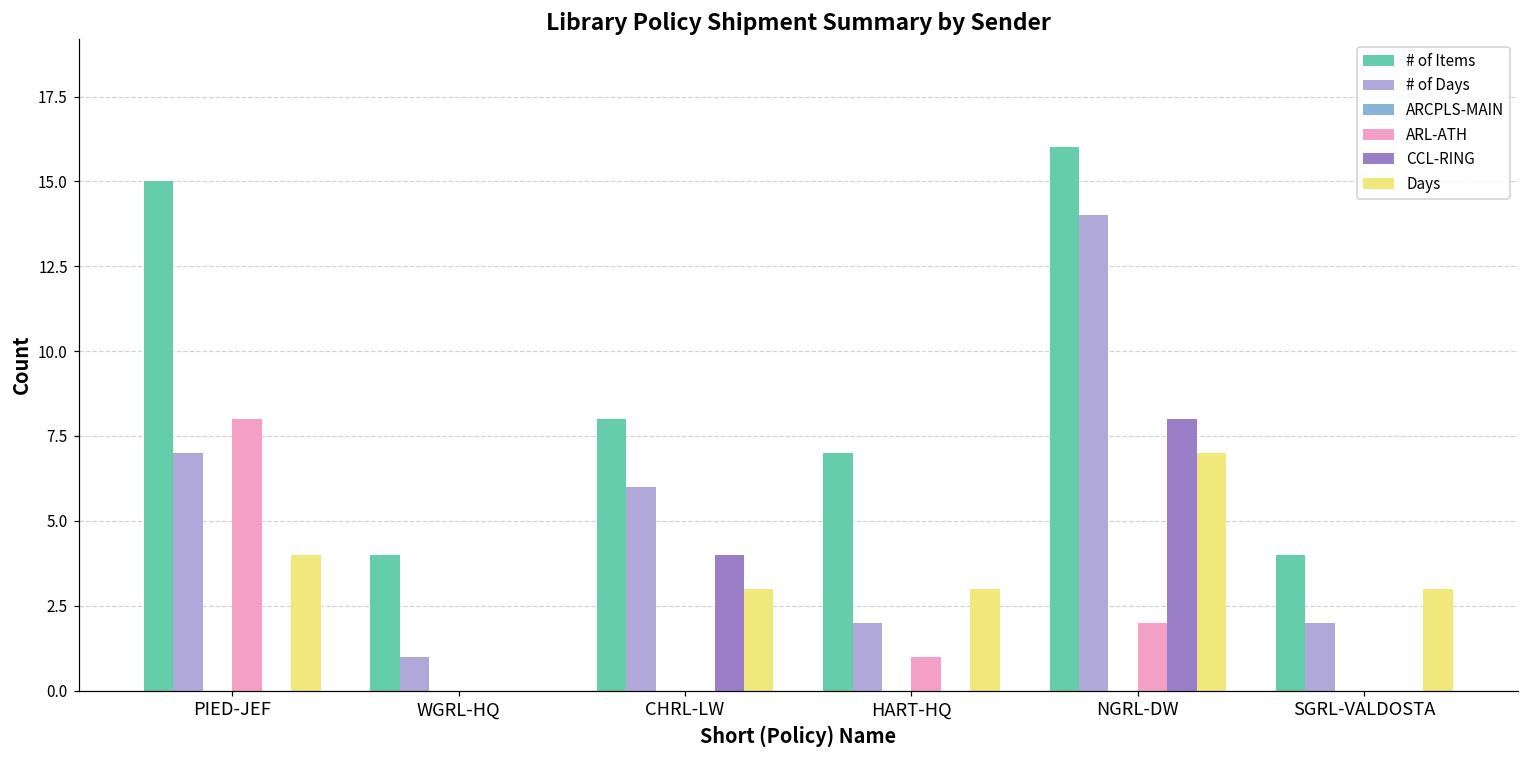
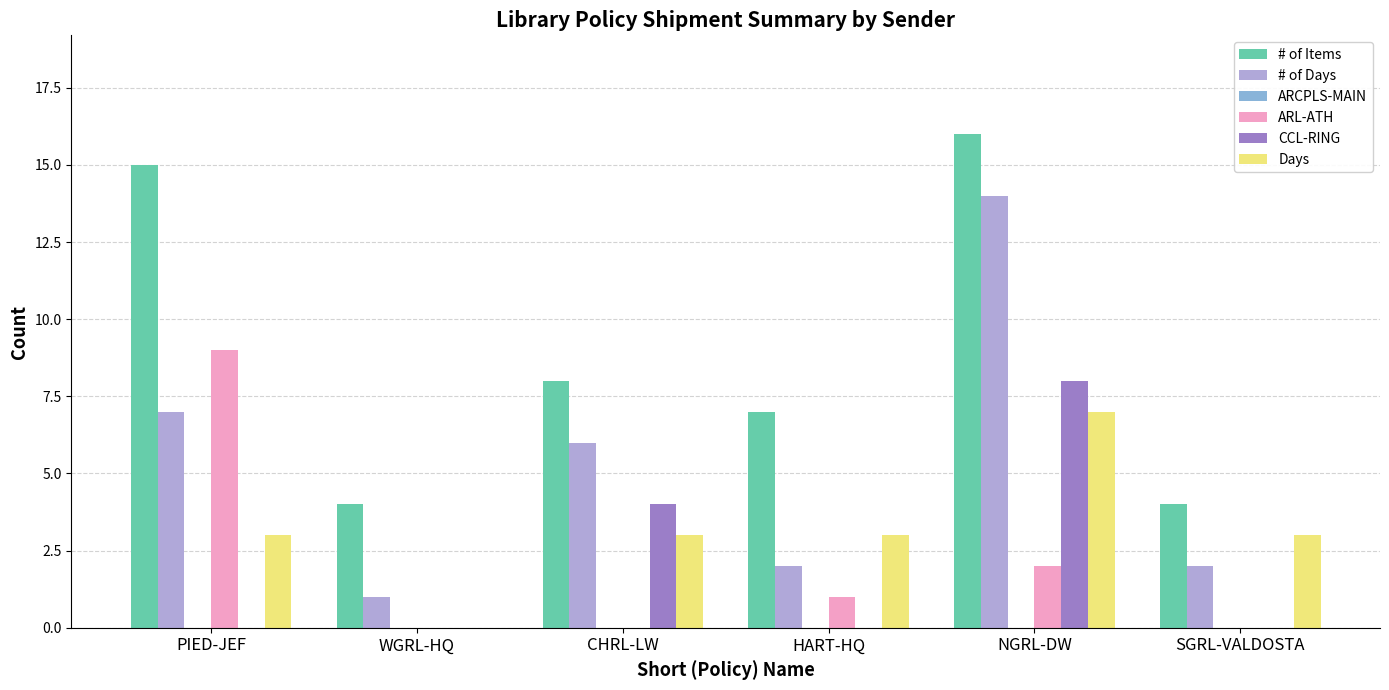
ARL-ATH, PIED-JEF: 8 -> 9
Days, PIED-JEF: 4 -> 3
